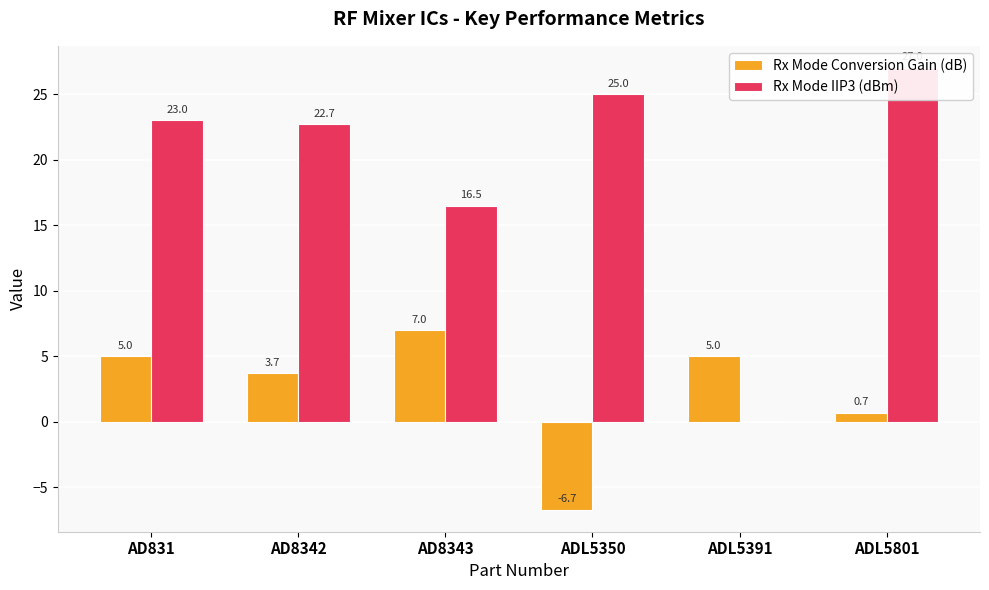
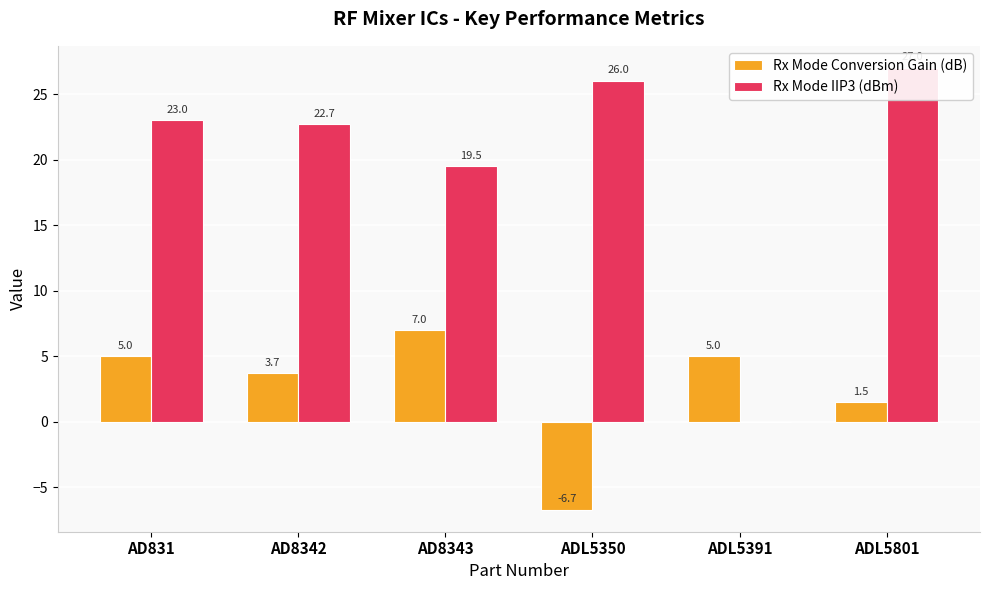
Rx Mode IIP3 (dBm), AD8343: 16.5 -> 19.5
Rx Mode IIP3 (dBm), ADL5350: 25.0 -> 26.0
Rx Mode Conversion Gain (dB), ADL5801: 0.7 -> 1.5
